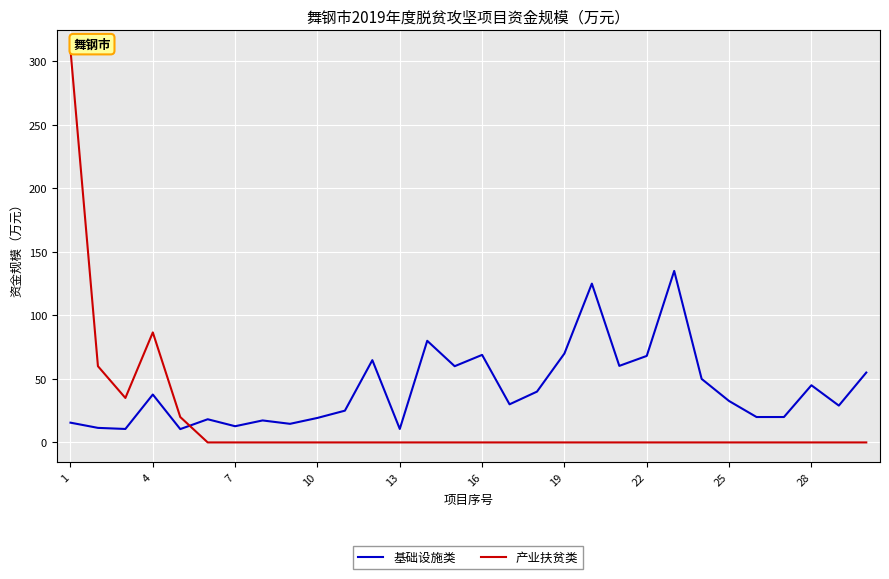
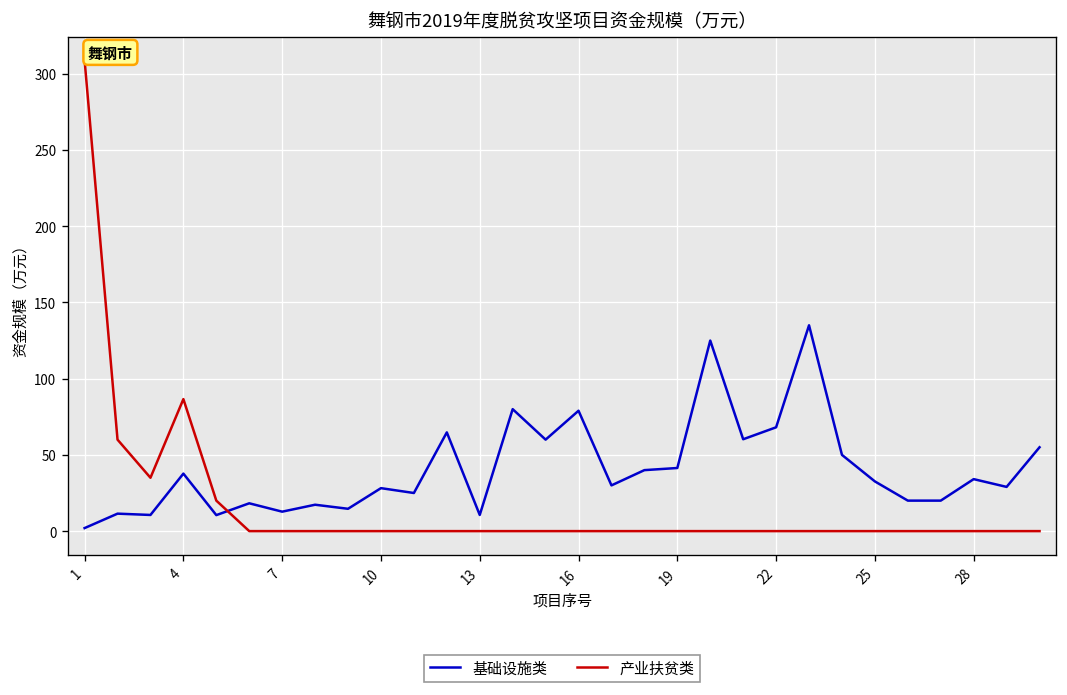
基础设施类, 1: 16 -> 2
基础设施类, 10: 19 -> 28
基础设施类, 16: 69 -> 79
基础设施类, 19: 70 -> 41
基础设施类, 28: 45 -> 34
